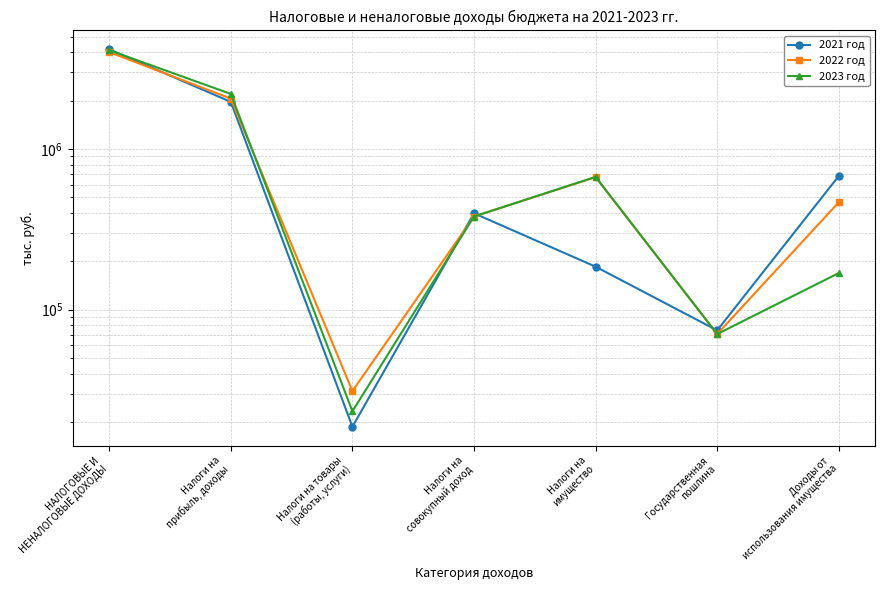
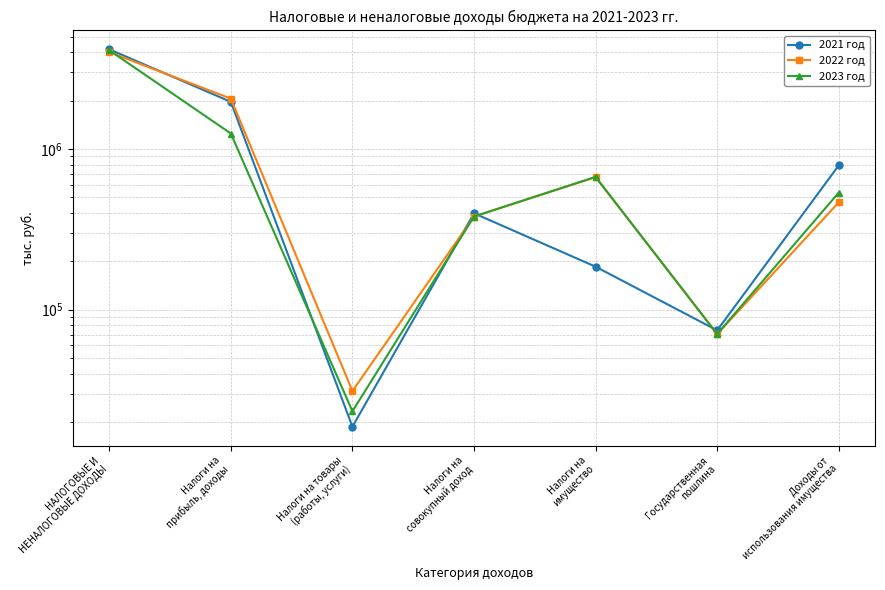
2023 год, Налоги на прибыль, доходы: 2200000 -> 1300000
2021 год, Доходы от использования имущества: 680000 -> 800000
2023 год, Доходы от использования имущества: 170000 -> 540000
